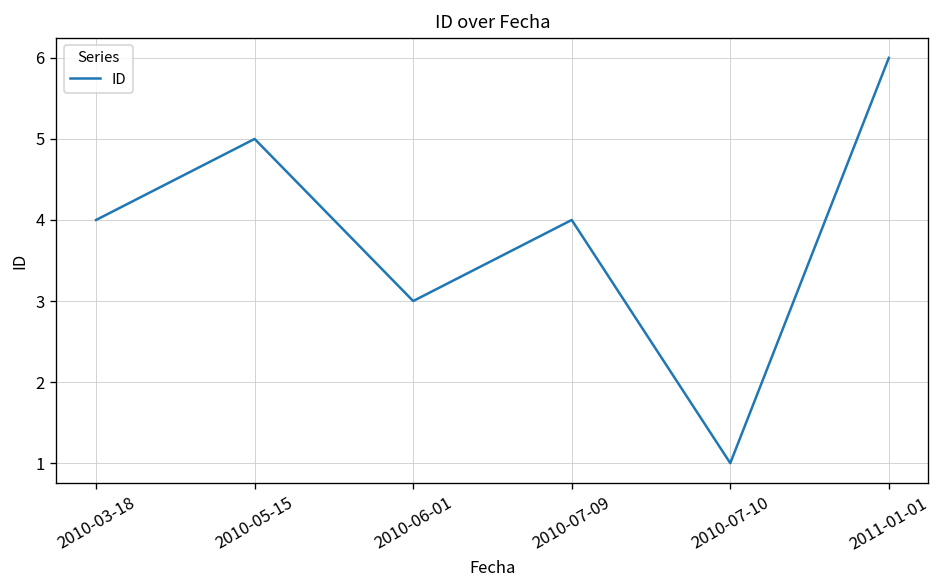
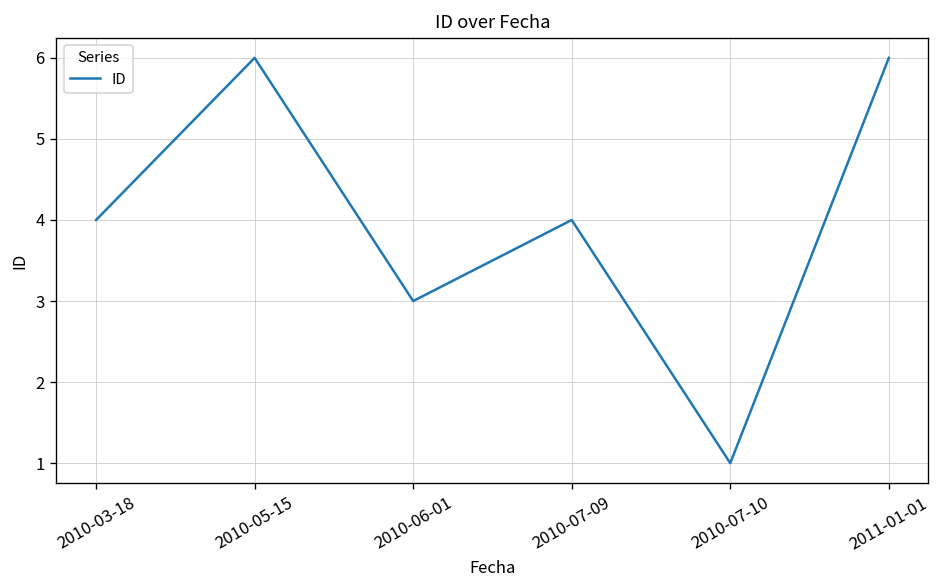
2010-05-15: 5 -> 6
